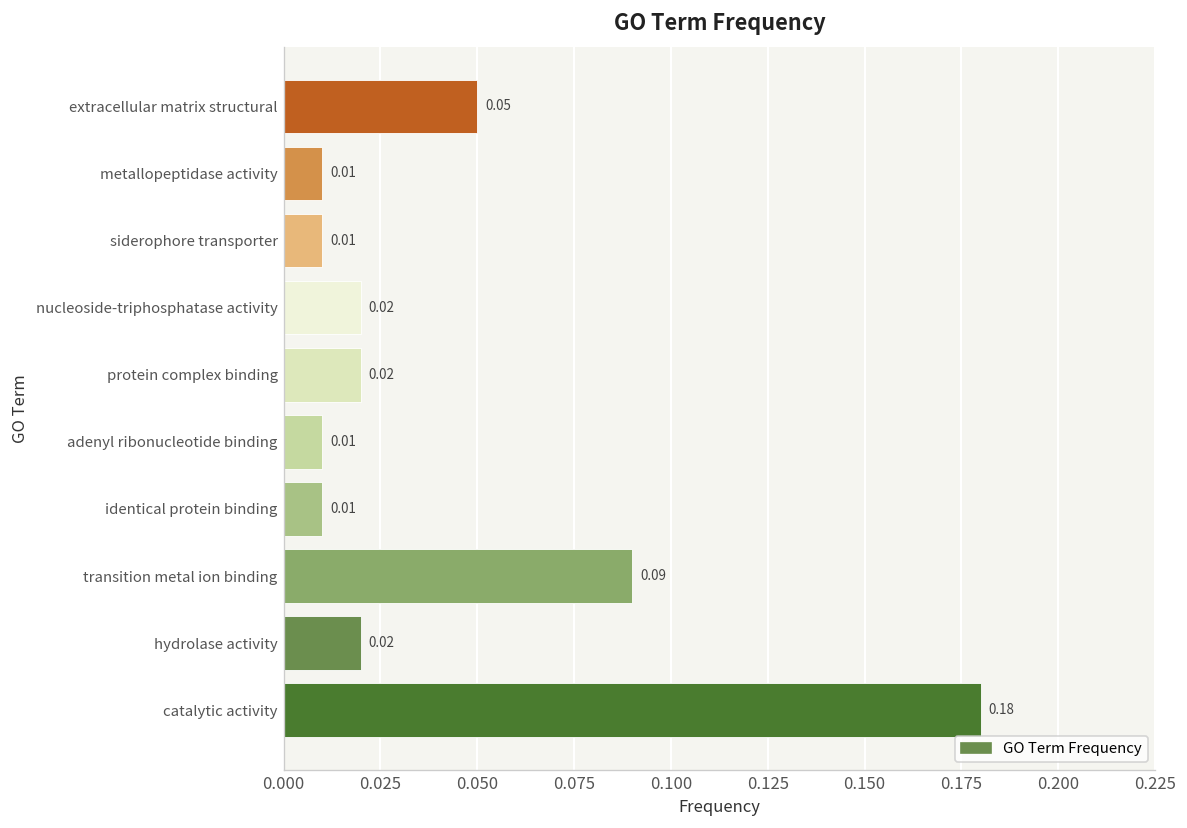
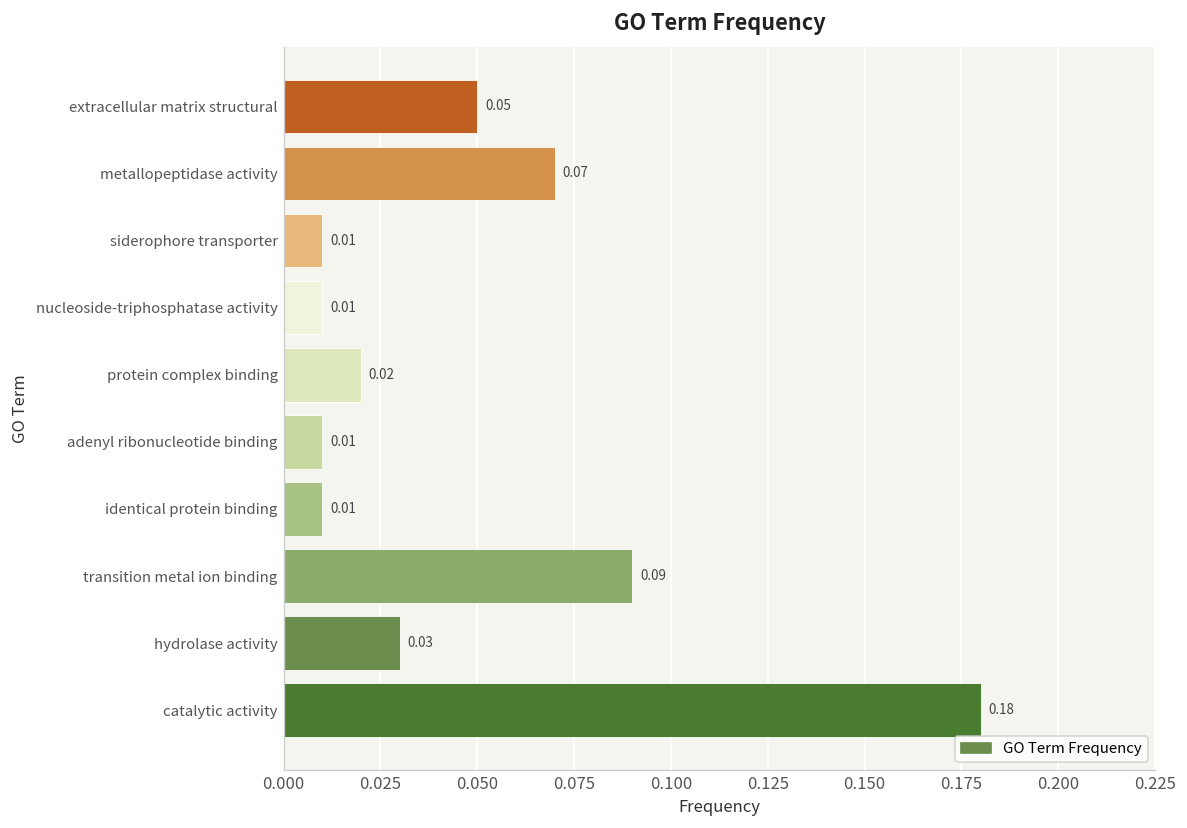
metallopeptidase activity: 0.01 -> 0.07
nucleoside-triphosphatase activity: 0.02 -> 0.01
hydrolase activity: 0.02 -> 0.03
